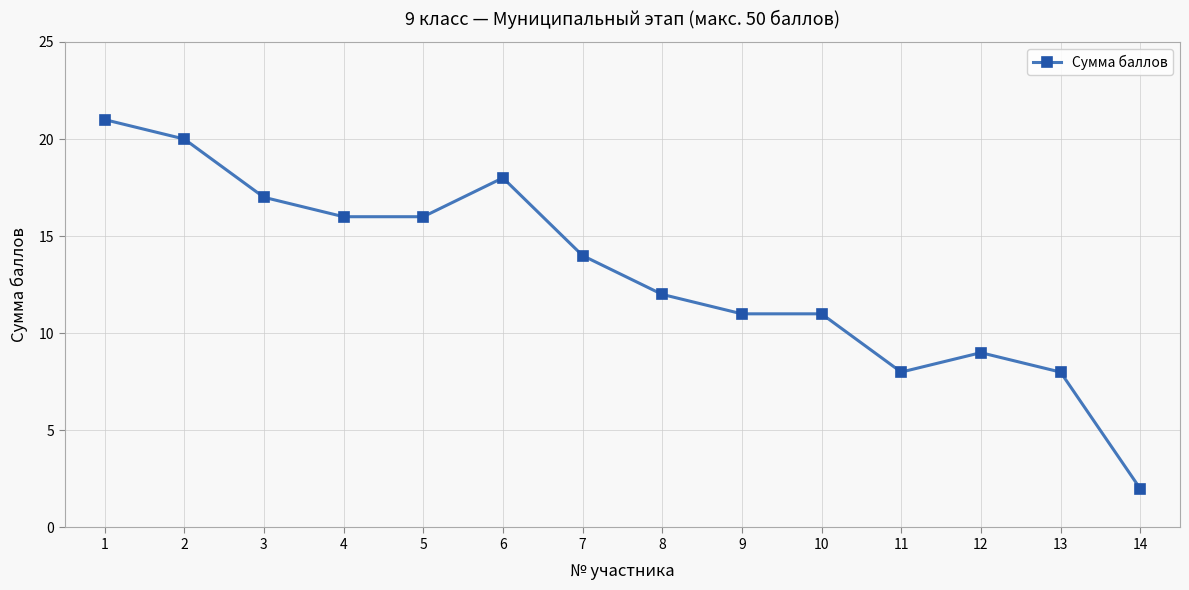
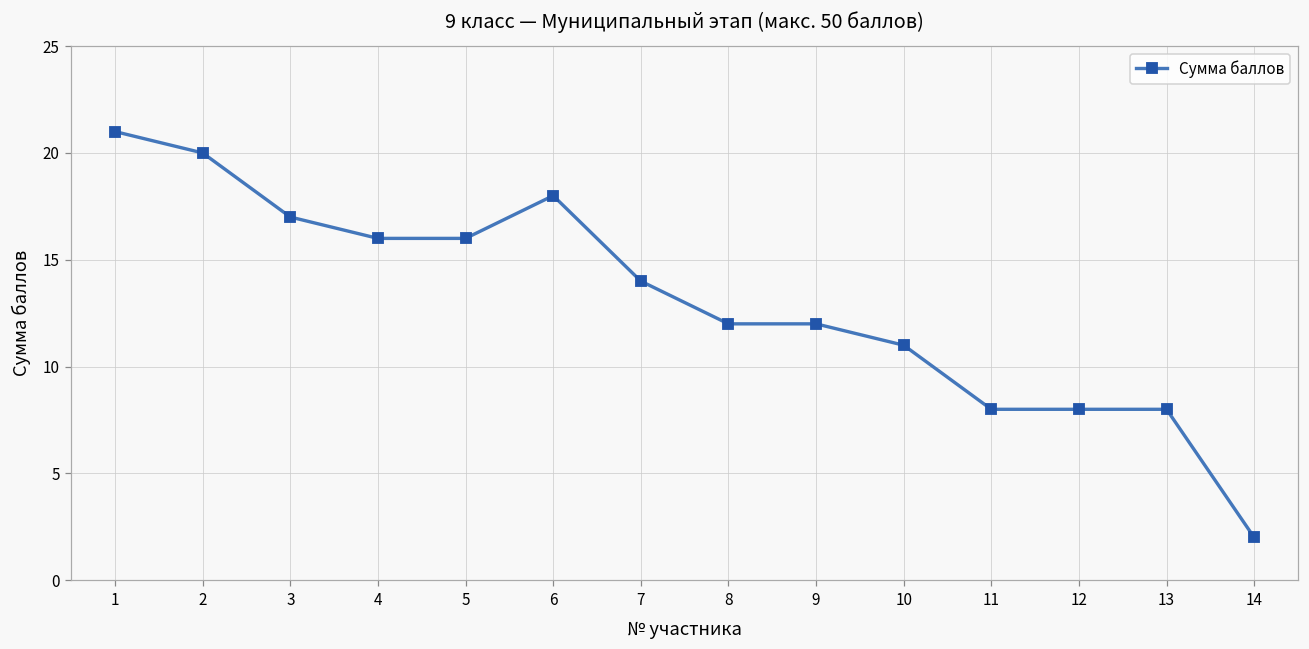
9: 11 -> 12
12: 9 -> 8
